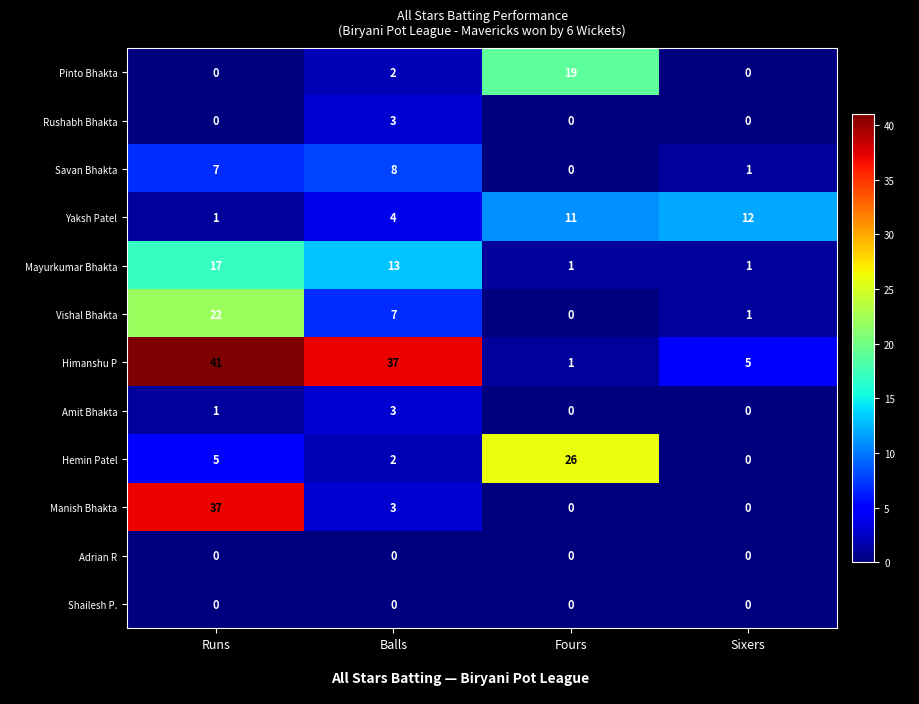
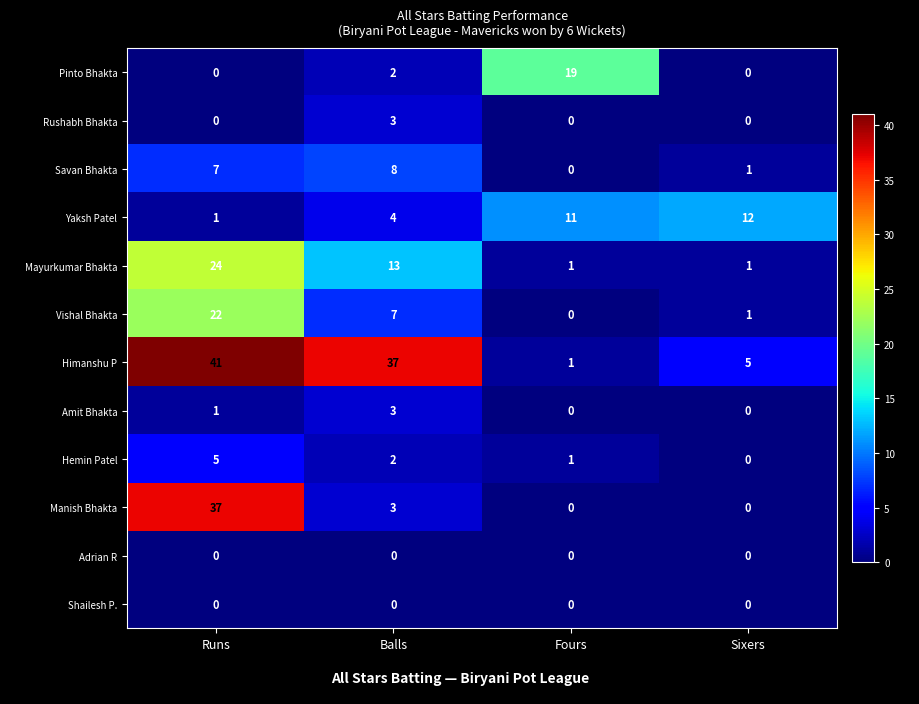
Mayurkumar Bhakta, Runs: 17 -> 24
Hemin Patel, Fours: 26 -> 1
